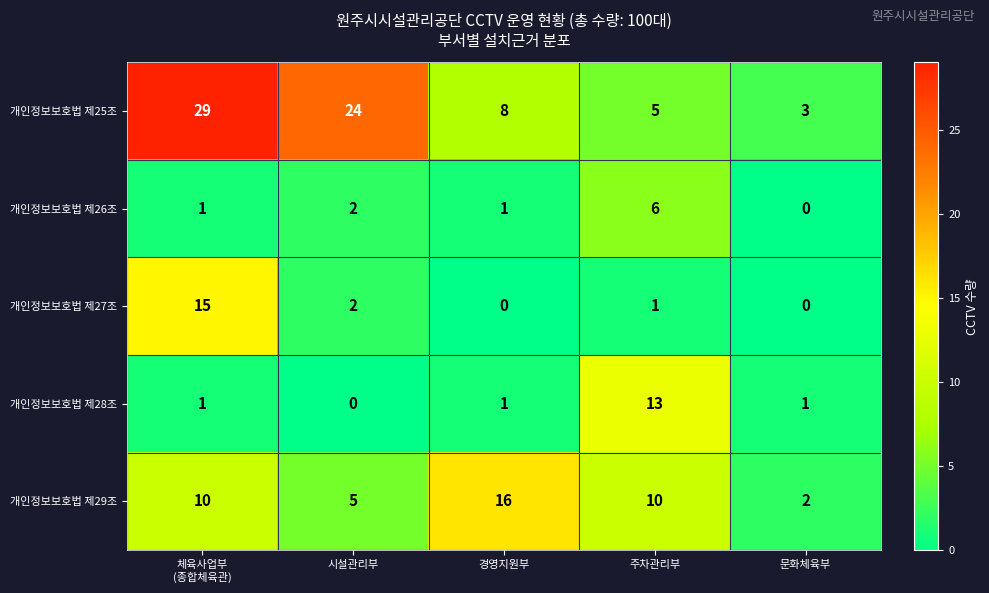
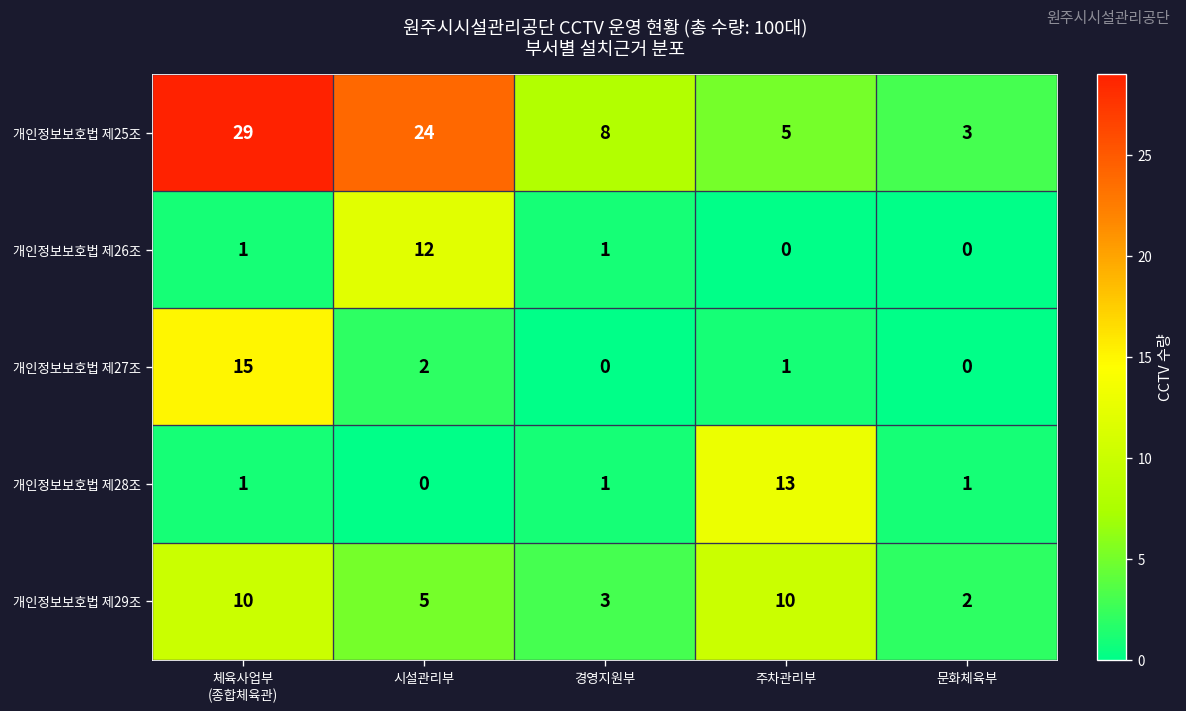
개인정보보호법 제26조, 시설관리부: 2 -> 12
개인정보보호법 제26조, 주차관리부: 6 -> 0
개인정보보호법 제29조, 경영지원부: 16 -> 3
